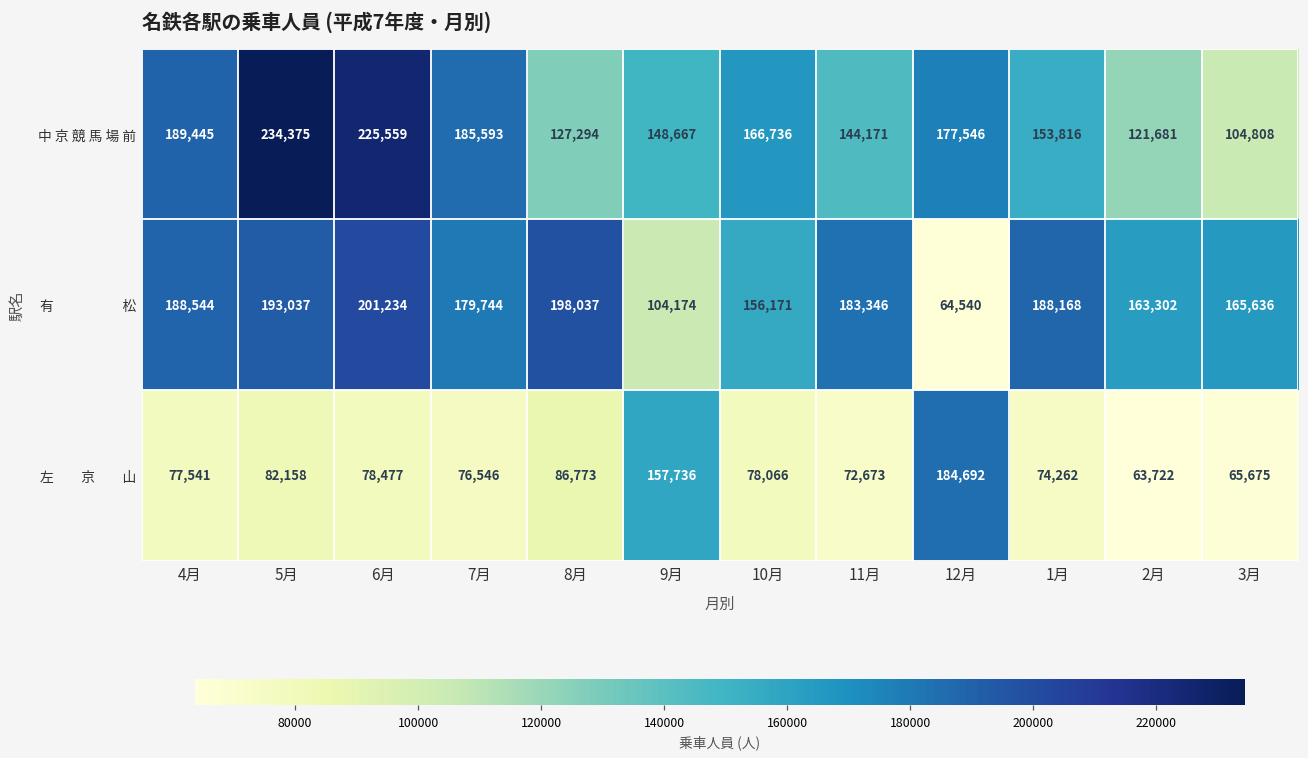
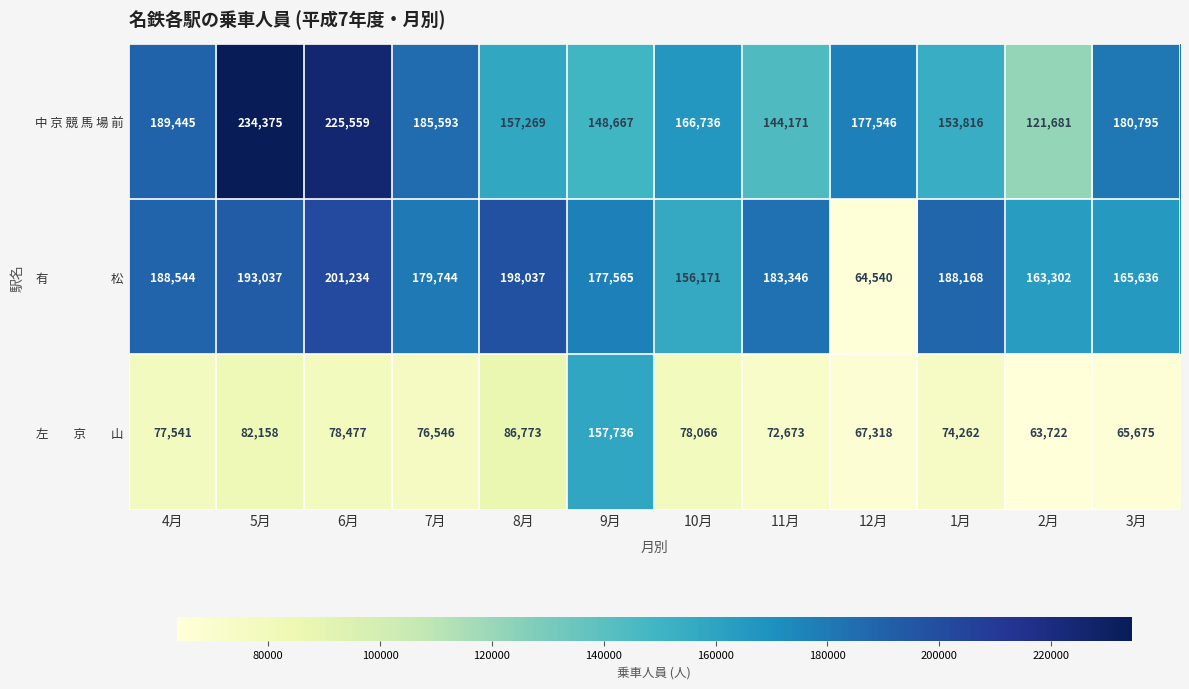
中 京 競 馬 場 前, 8月: 127,294 -> 157,269
中 京 競 馬 場 前, 3月: 104,808 -> 180,795
有 松, 9月: 104,174 -> 177,565
左 京 山, 12月: 184,692 -> 67,318
